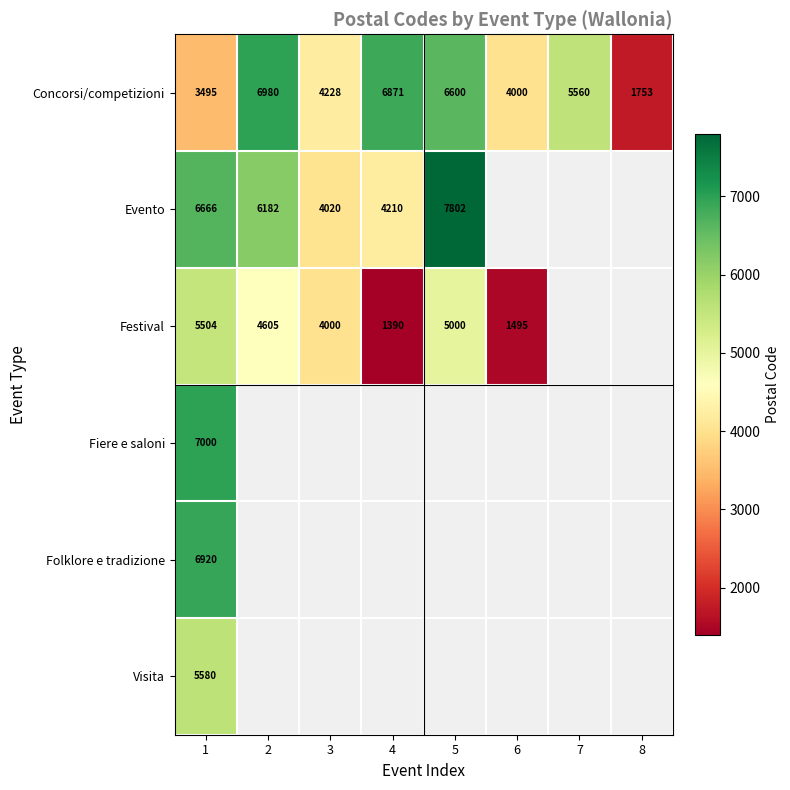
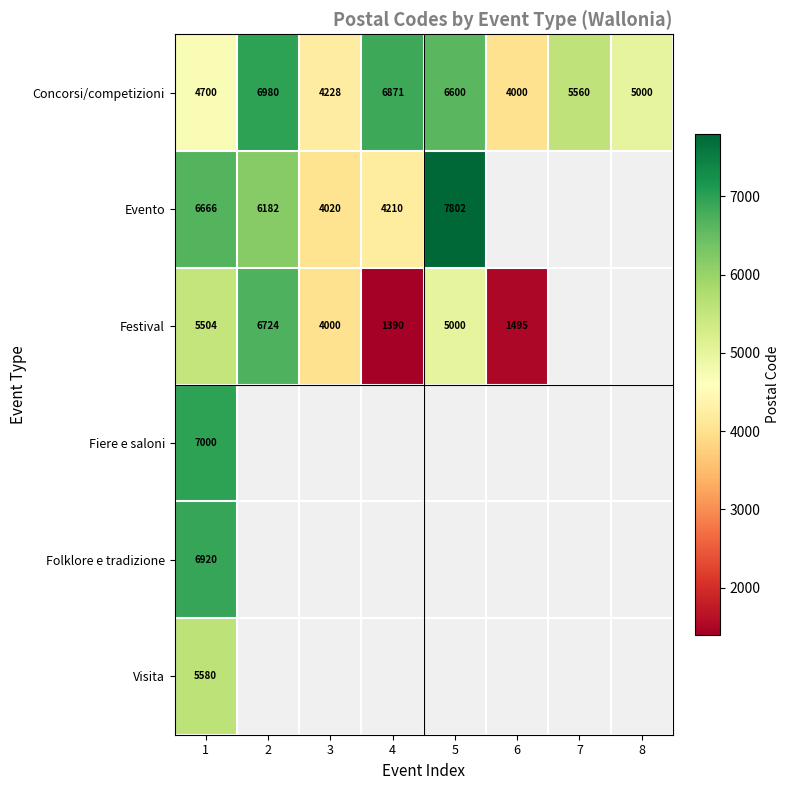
Concorsi/competizioni, 1: 3495 -> 4700
Concorsi/competizioni, 8: 1753 -> 5000
Festival, 2: 4605 -> 6724
